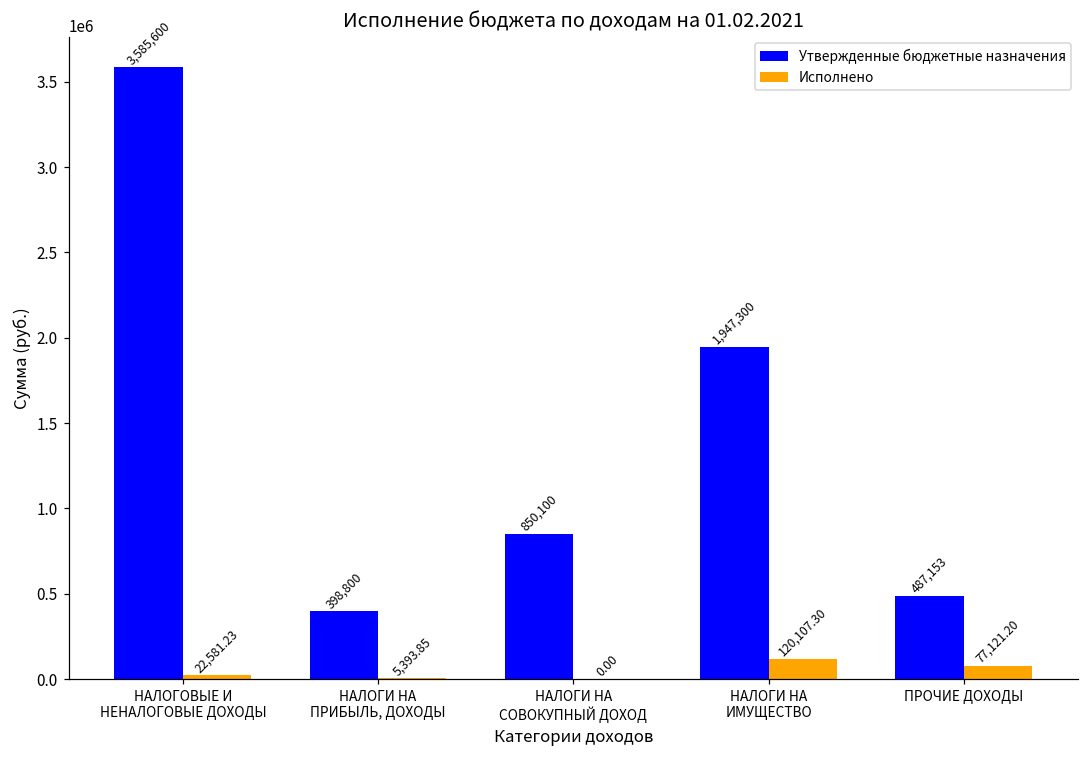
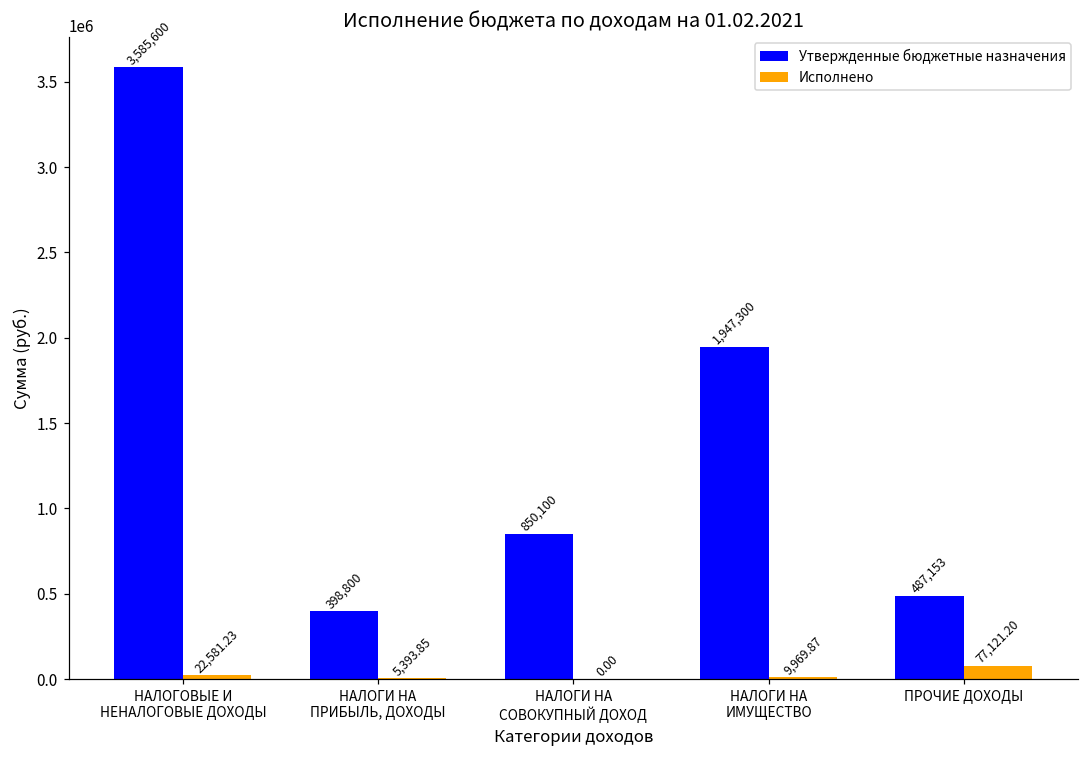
Исполнено, НАЛОГИ НА ИМУЩЕСТВО: 120,107.30 -> 9,969.87
